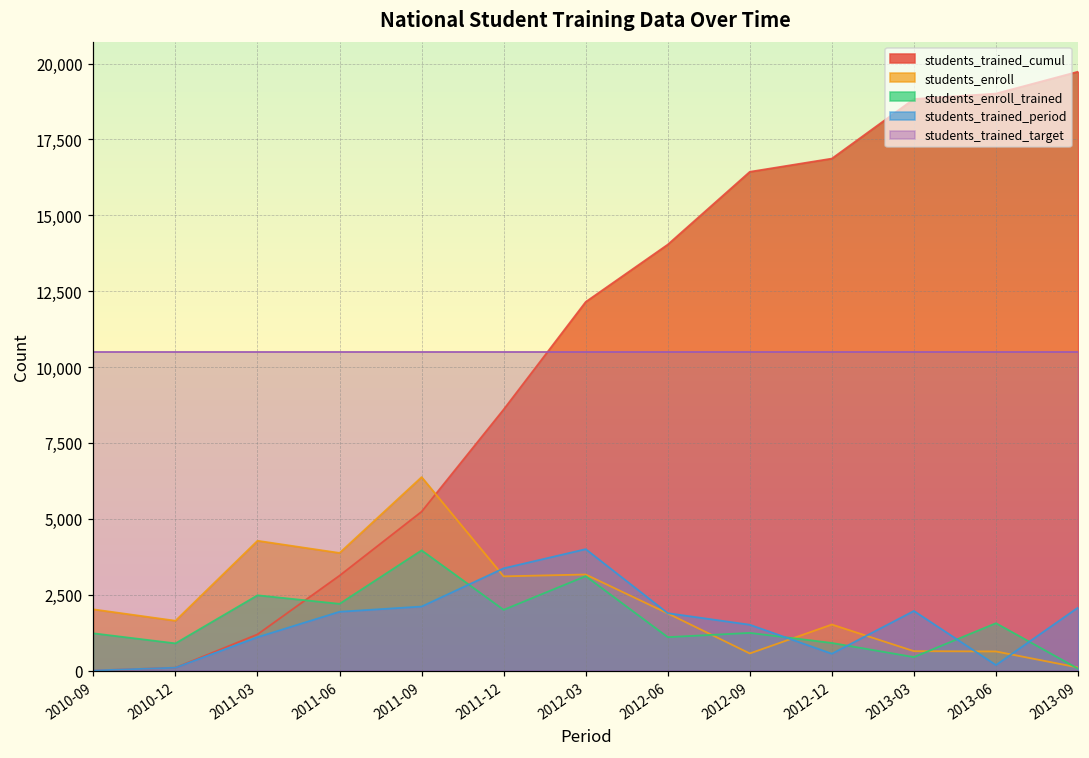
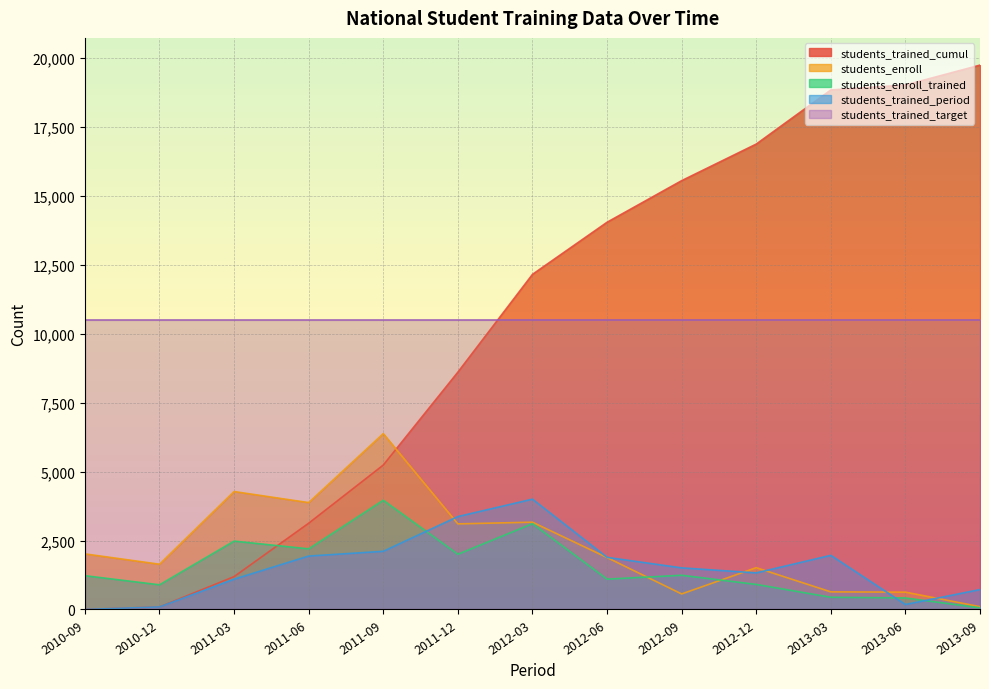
students_trained_cumul, 2012-09: 16,400 -> 15,500
students_trained_period, 2012-12: 600 -> 1,300
students_enroll_trained, 2013-06: 1,600 -> 400
students_trained_period, 2013-09: 2,100 -> 700
